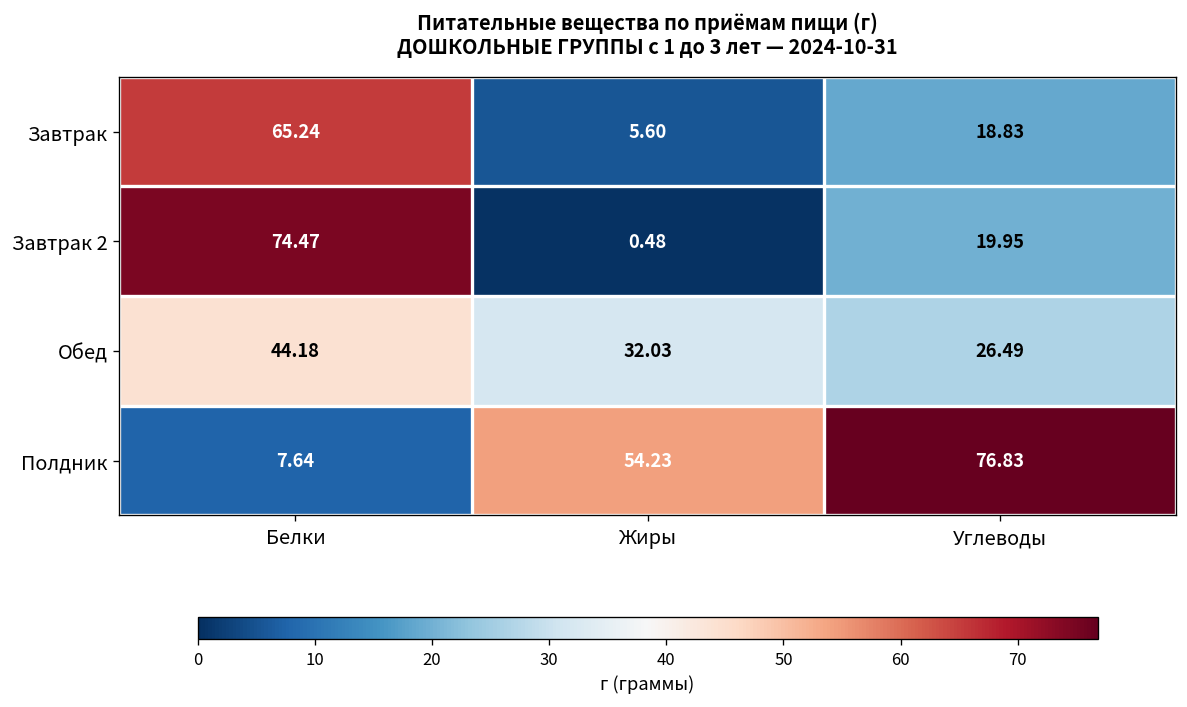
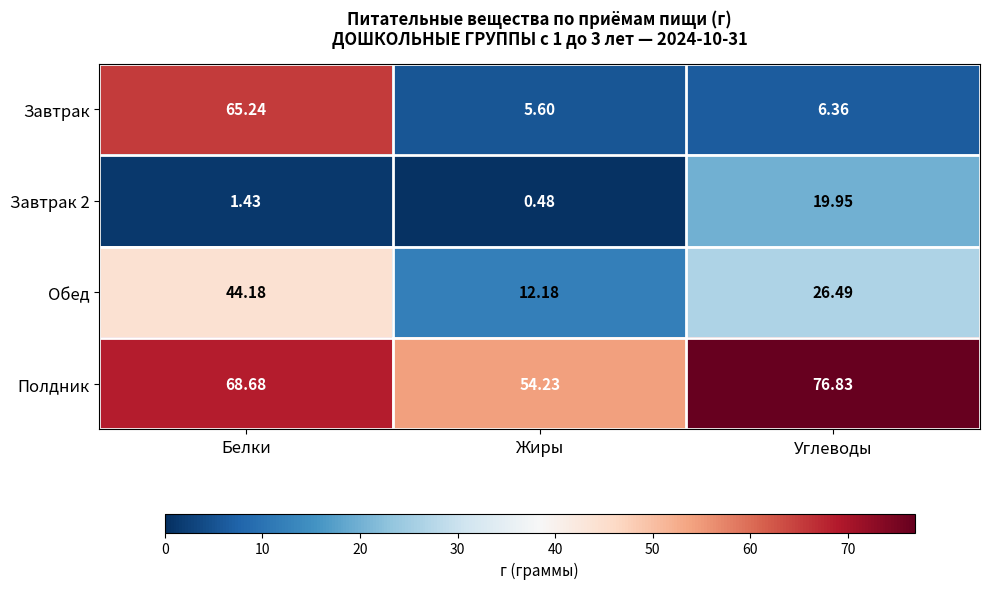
Завтрак, Углеводы: 18.83 -> 6.36
Завтрак 2, Белки: 74.47 -> 1.43
Обед, Жиры: 32.03 -> 12.18
Полдник, Белки: 7.64 -> 68.68
